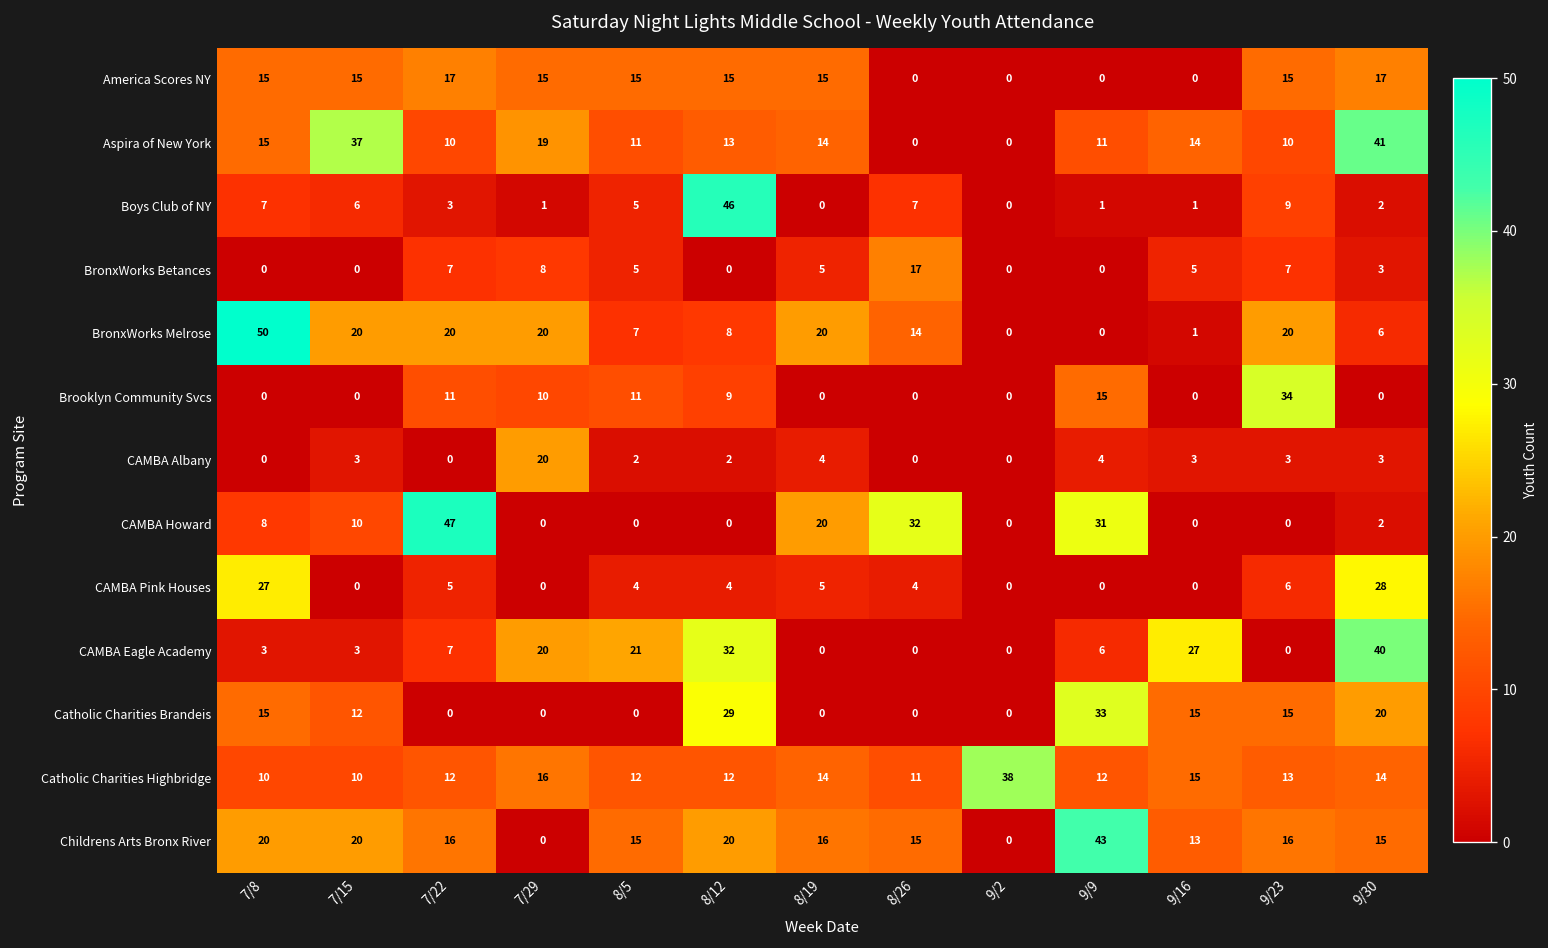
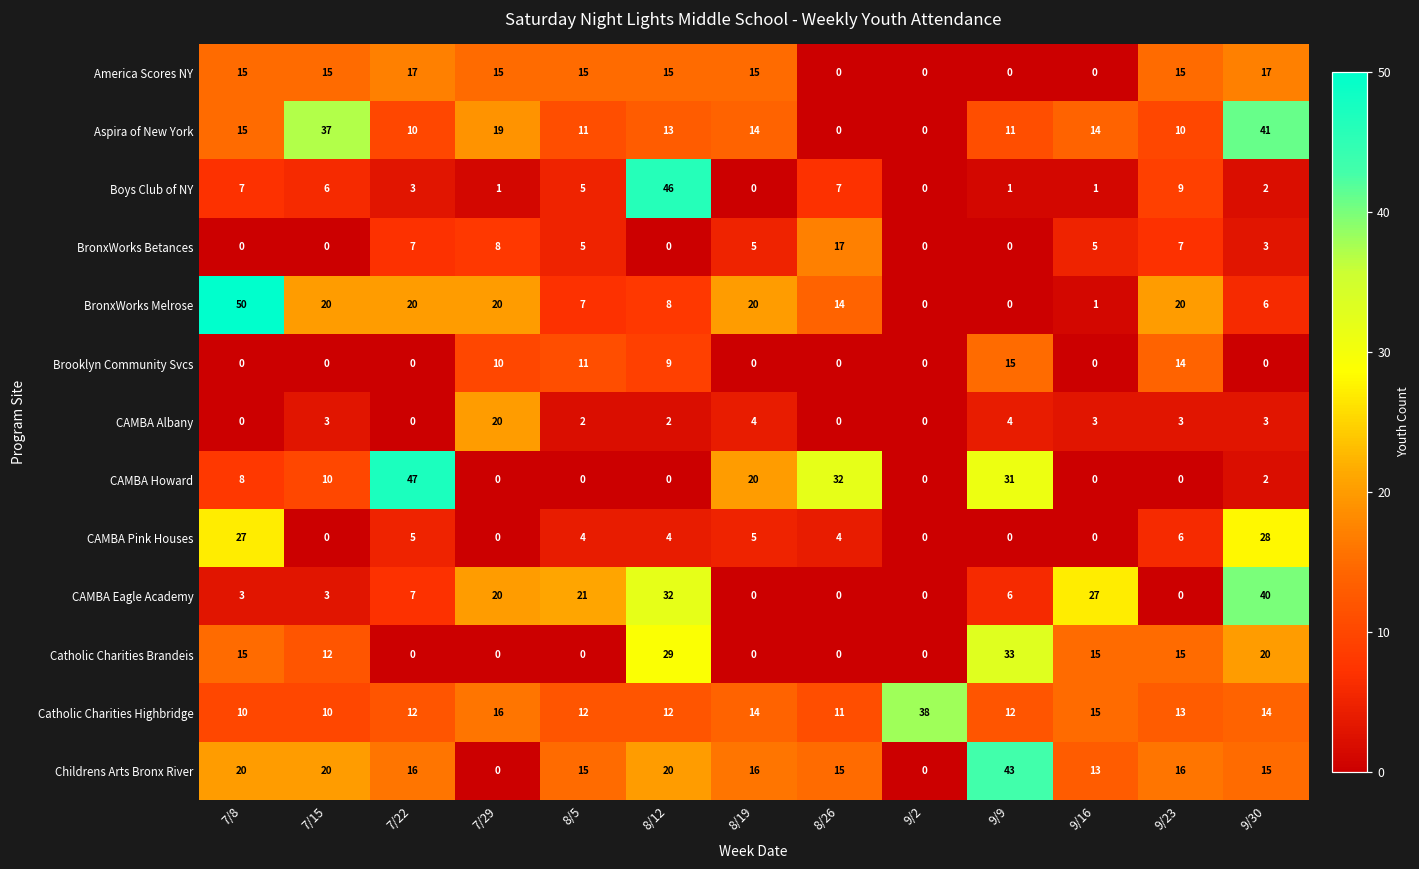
Brooklyn Community Svcs, 7/22: 11 -> 0
Brooklyn Community Svcs, 9/23: 34 -> 14
